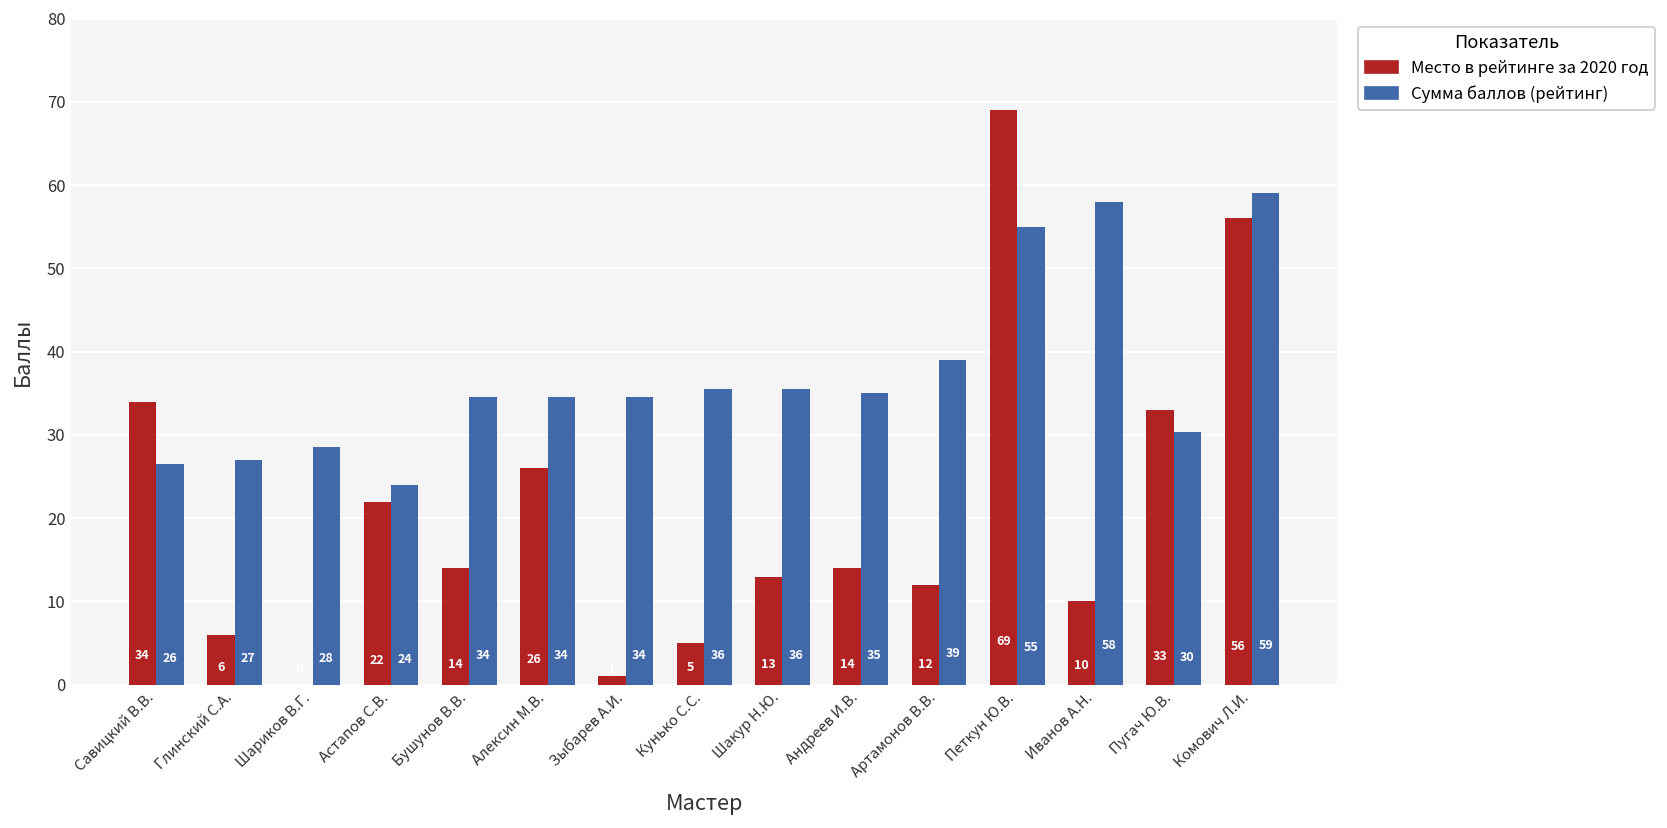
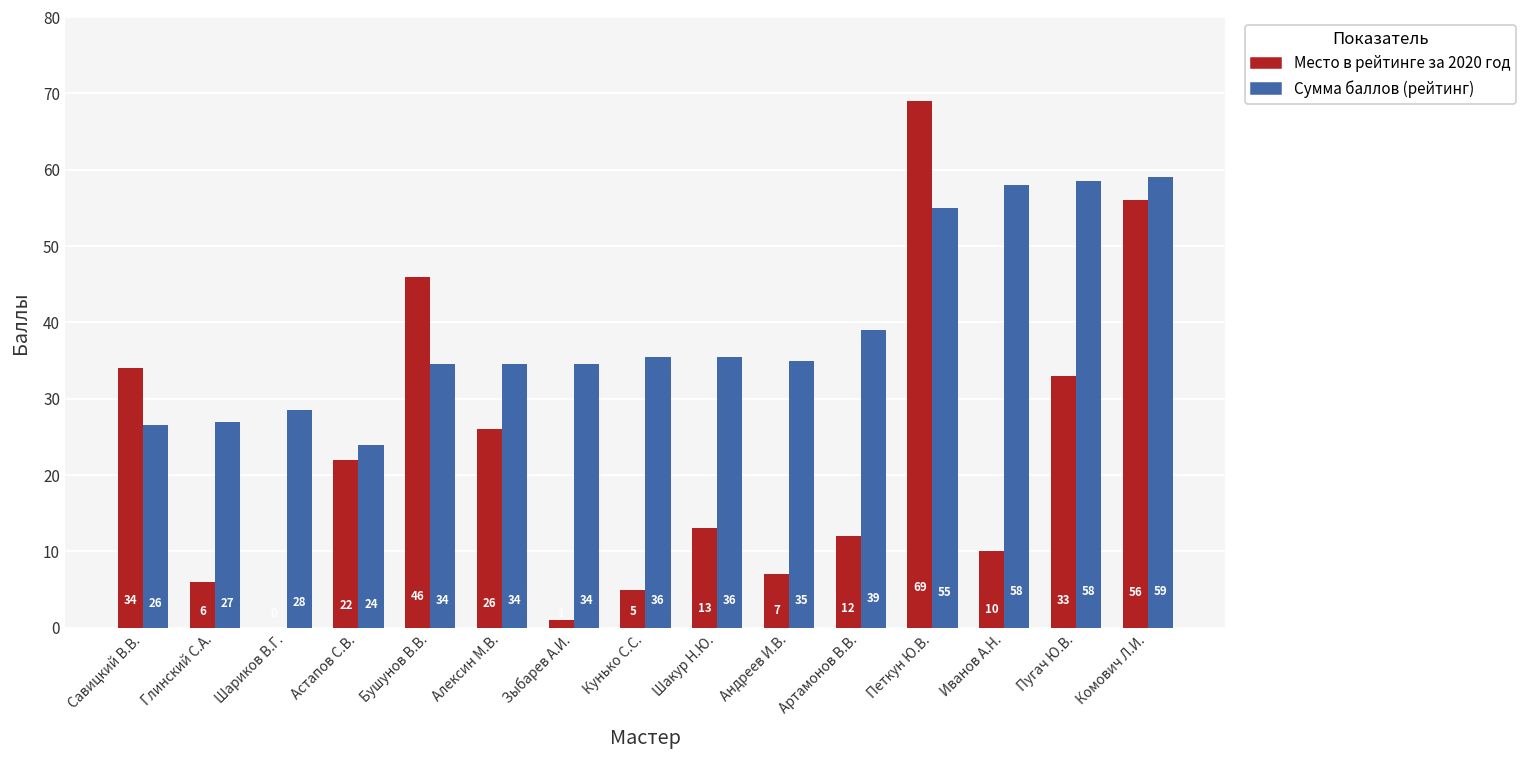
Место в рейтинге за 2020 год, Бушунов В.В.: 14 -> 46
Место в рейтинге за 2020 год, Андреев И.В.: 14 -> 7
Сумма баллов (рейтинг), Пугач Ю.В.: 30 -> 58
